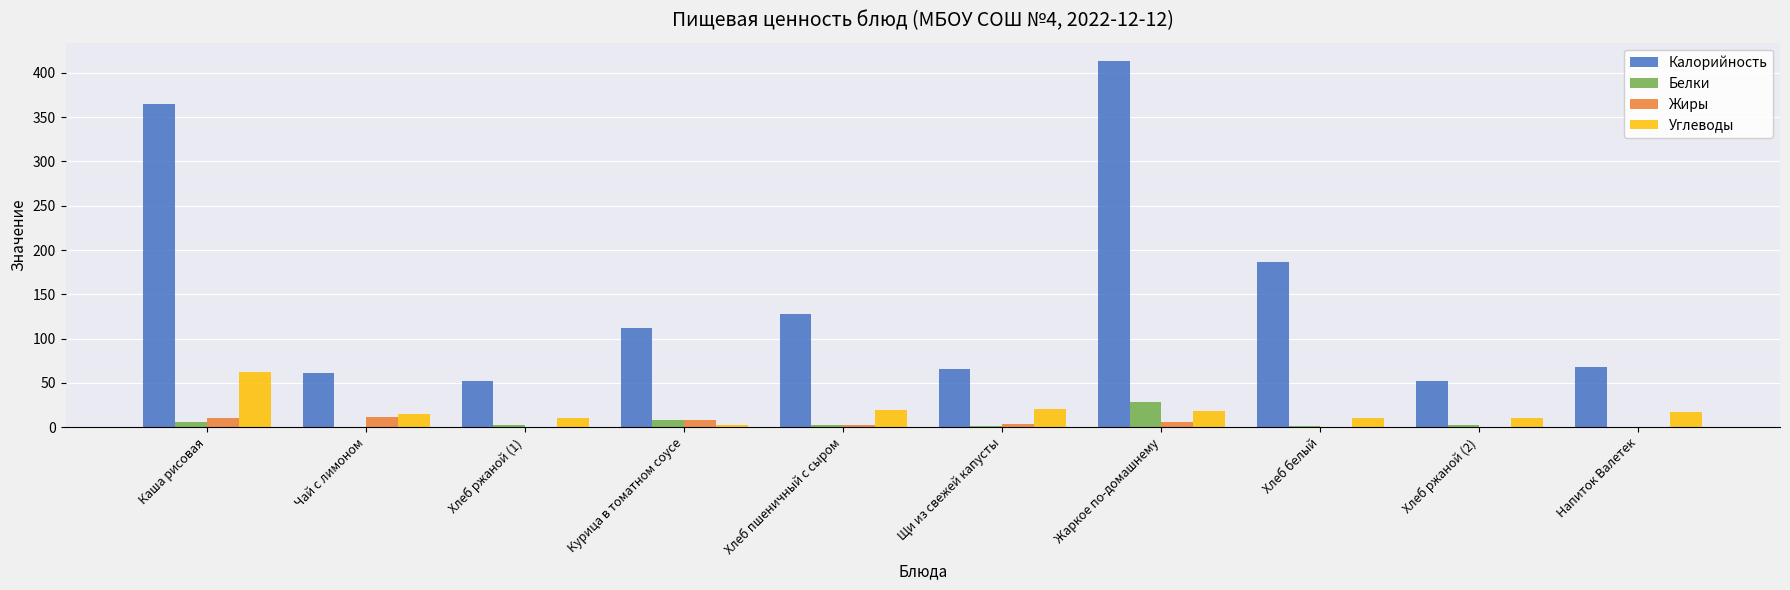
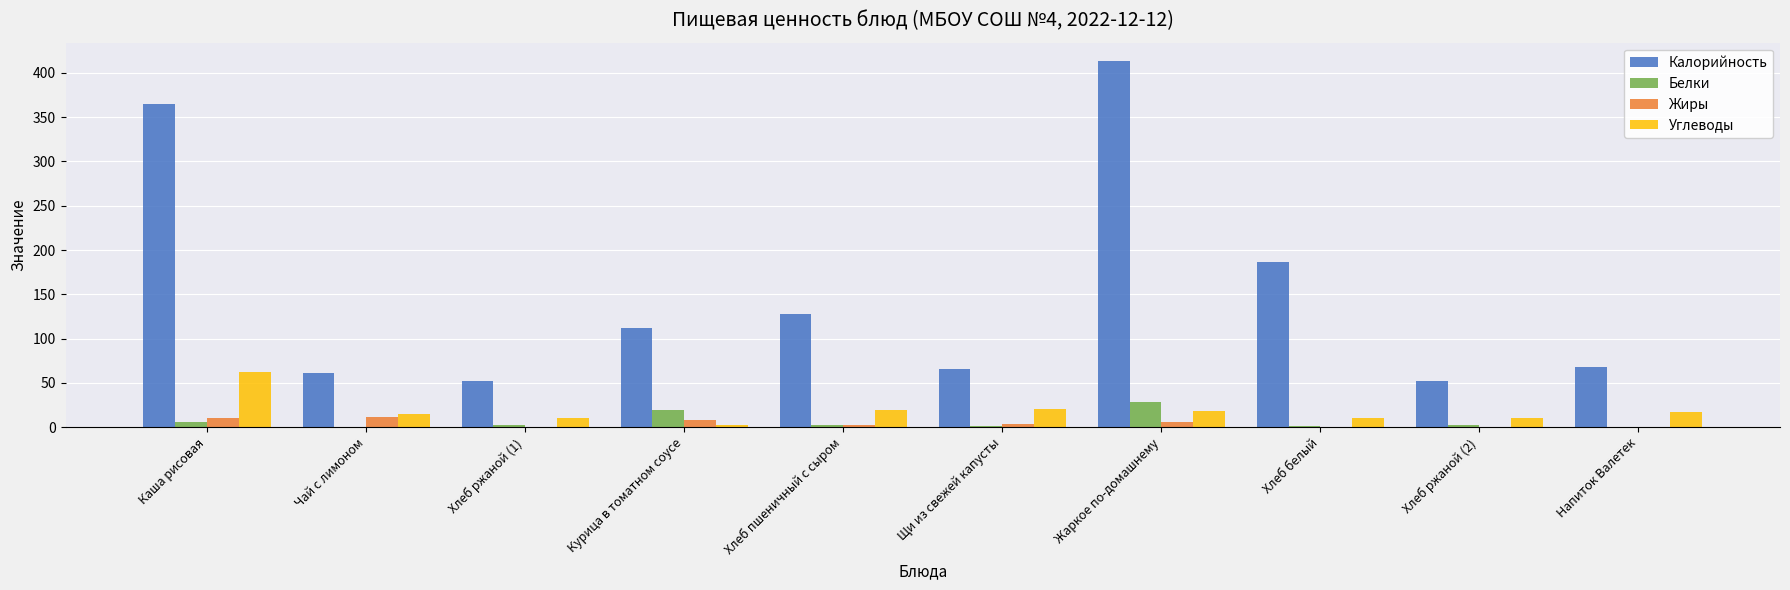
Белки, Курица в томатном соусе: 10 -> 20
